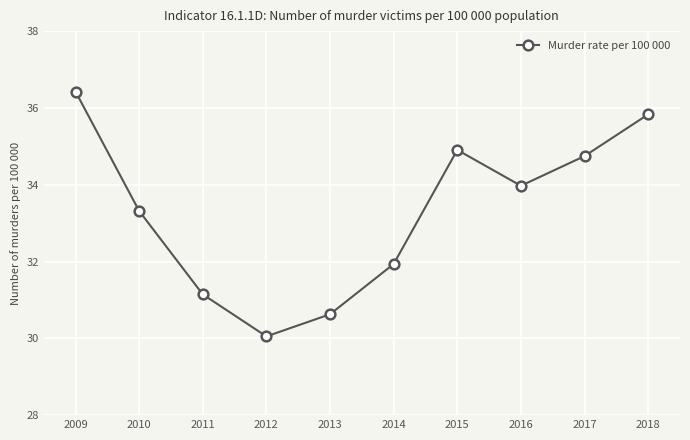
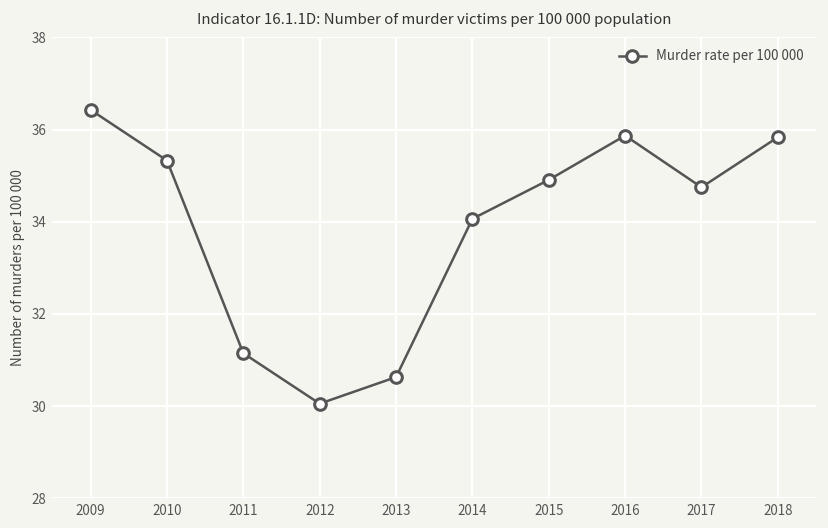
2010: 33.3 -> 35.3
2014: 31.9 -> 34.1
2016: 34.0 -> 35.9
